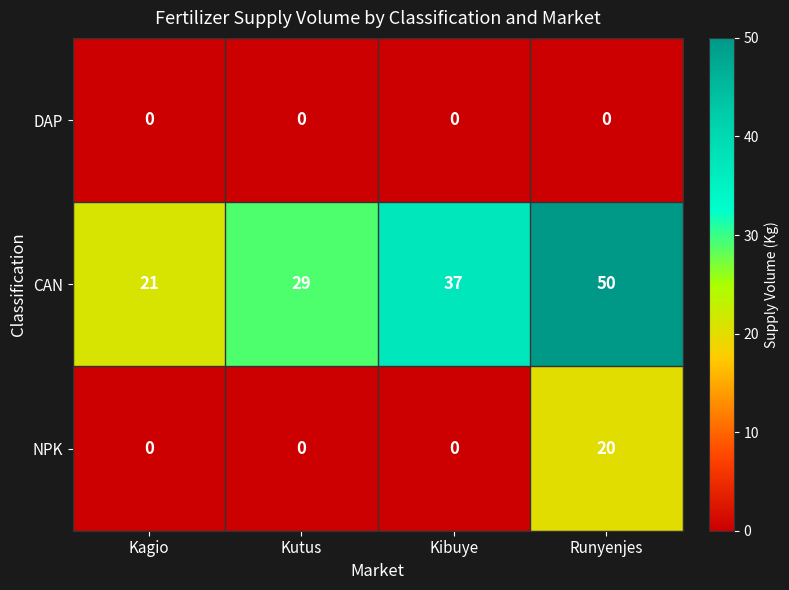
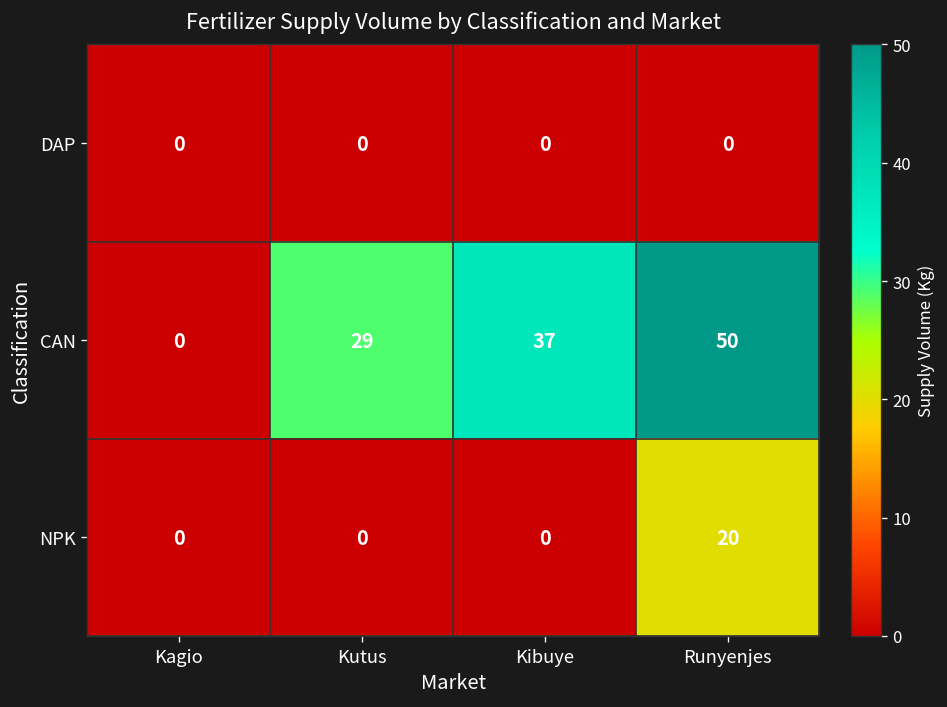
CAN, Kagio: 21 -> 0
